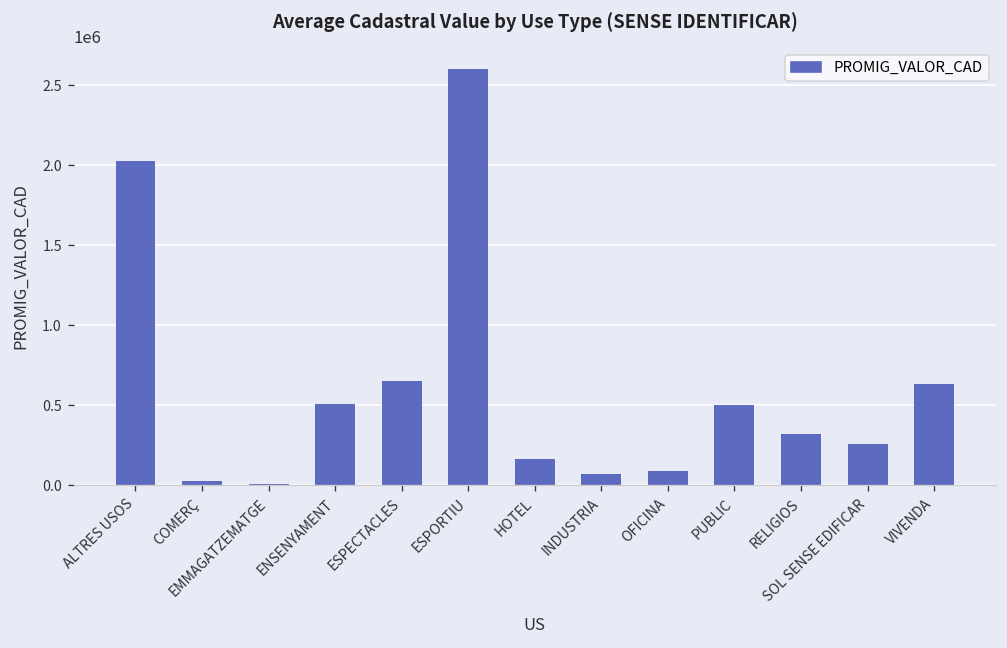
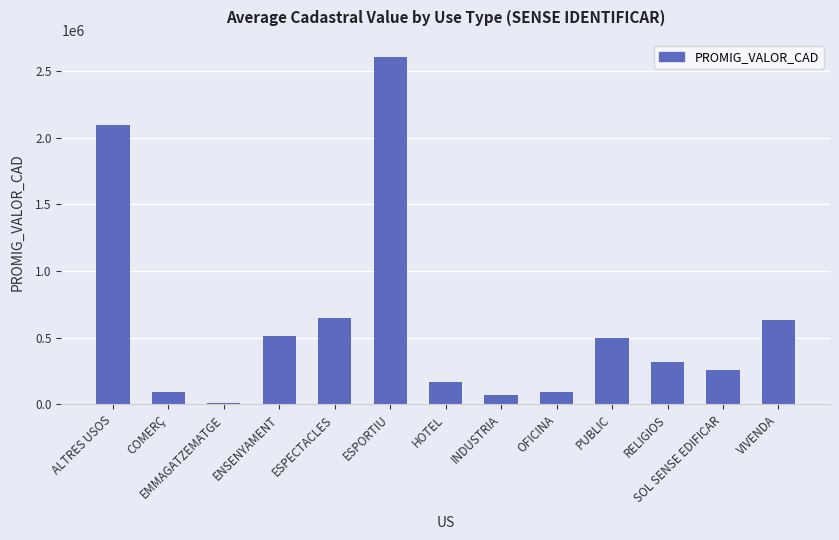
ALTRES USOS: 2030000 -> 2100000
COMERÇ: 30000 -> 90000
